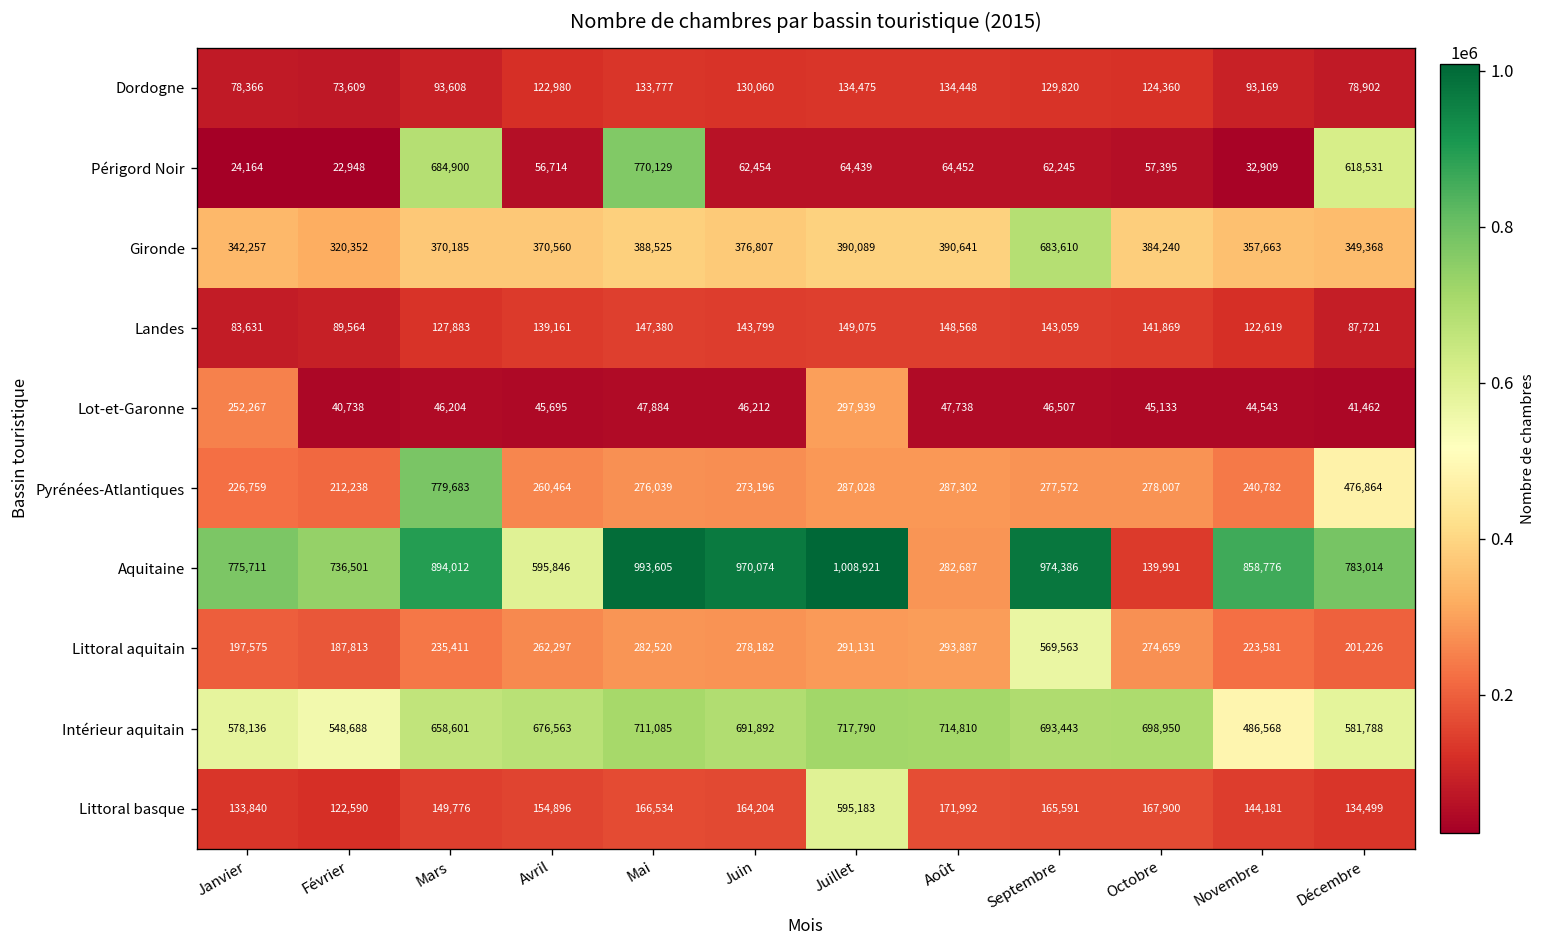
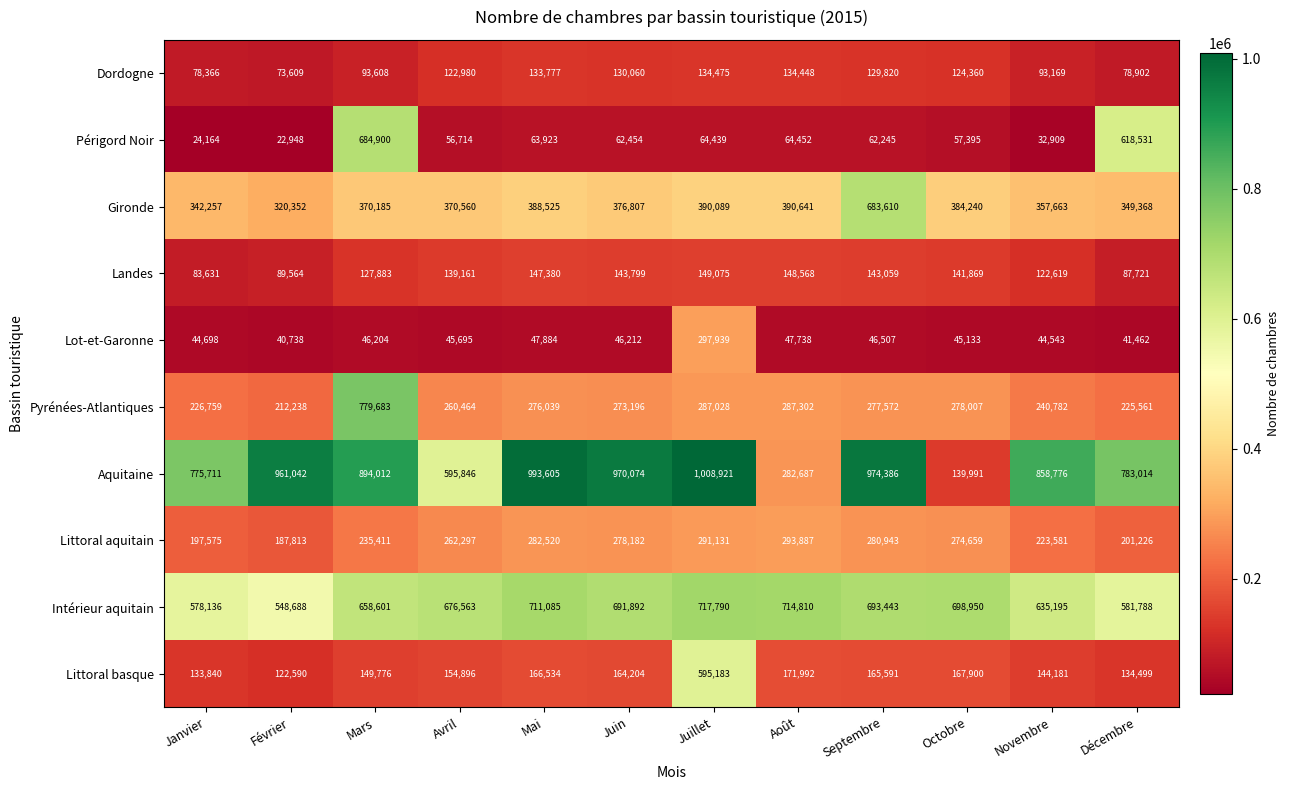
Périgord Noir, Mai: 770,129 -> 63,923
Lot-et-Garonne, Janvier: 252,267 -> 44,698
Pyrénées-Atlantiques, Décembre: 476,864 -> 225,561
Aquitaine, Février: 736,501 -> 961,042
Littoral aquitain, Septembre: 569,563 -> 280,943
Intérieur aquitain, Novembre: 486,568 -> 635,195
